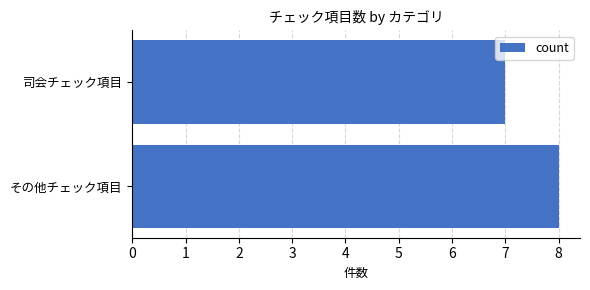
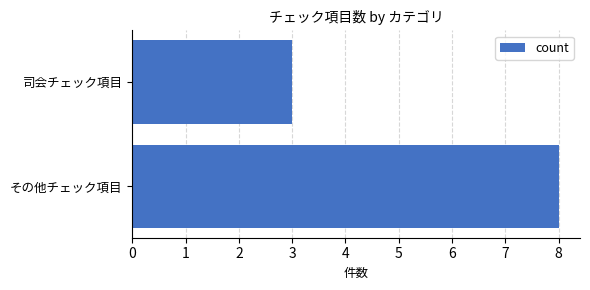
司会チェック項目: 7 -> 3
